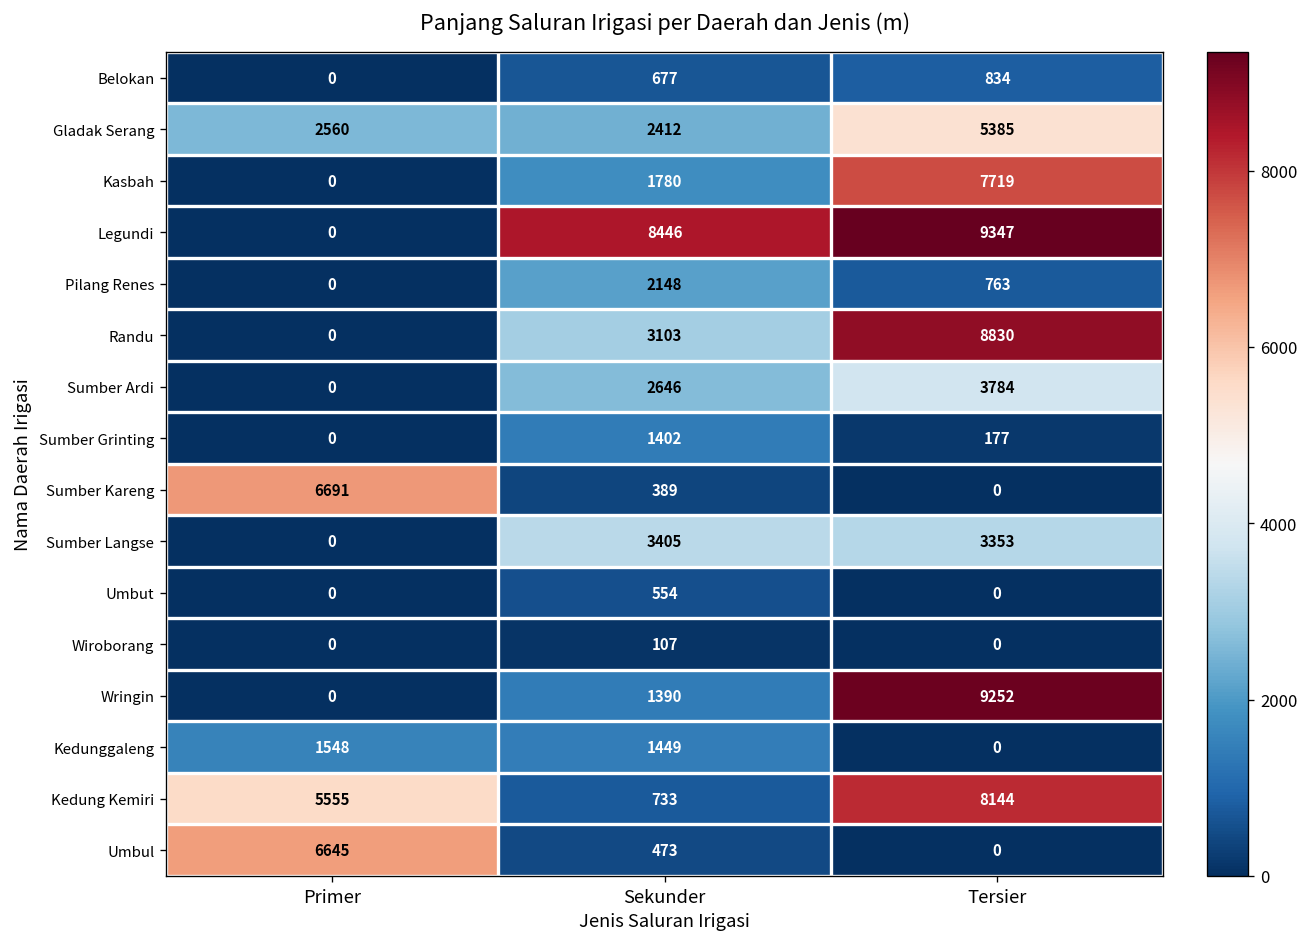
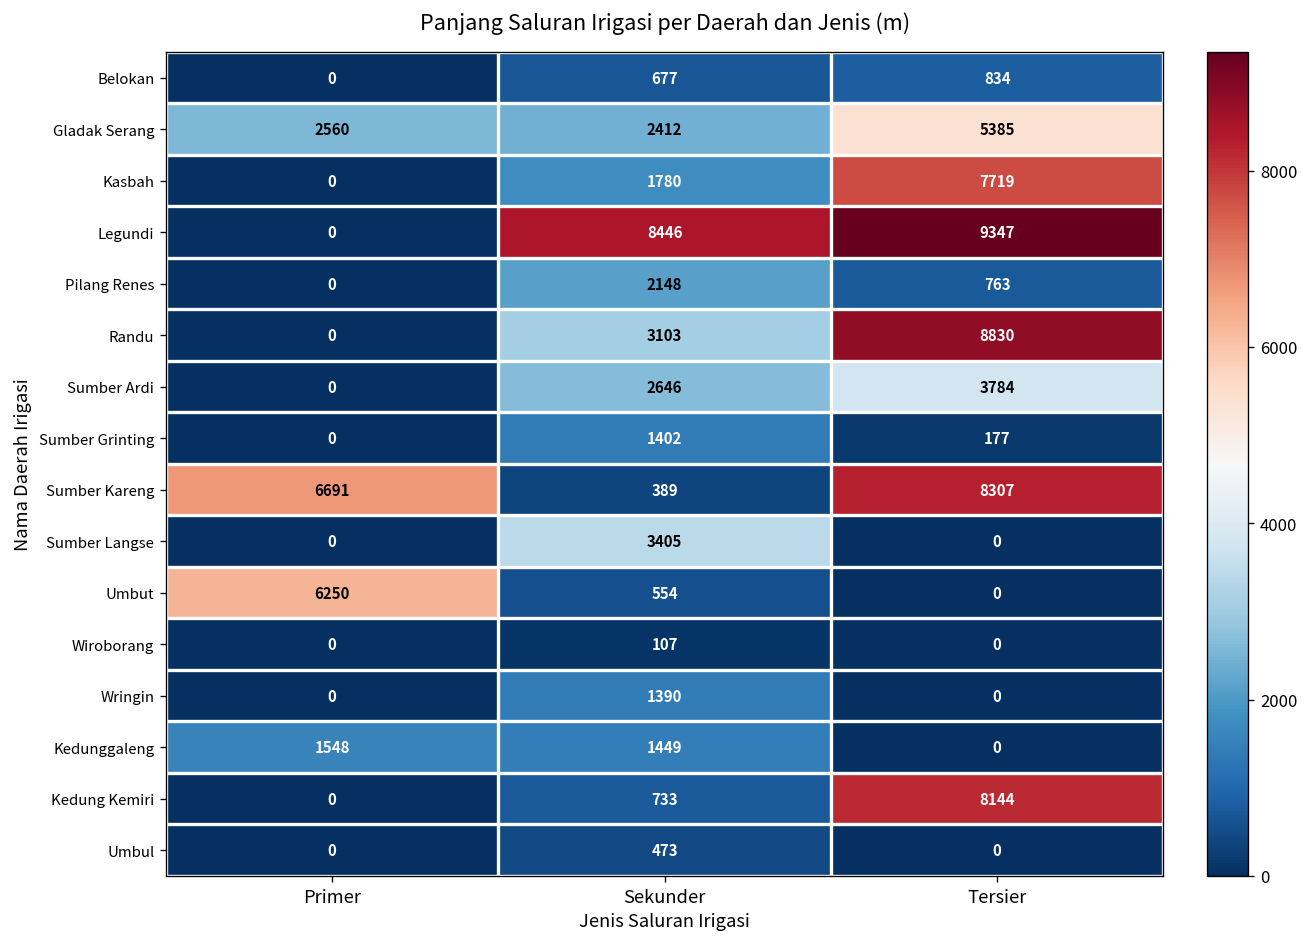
Sumber Kareng, Tersier: 0 -> 8307
Sumber Langse, Tersier: 3353 -> 0
Umbut, Primer: 0 -> 6250
Wringin, Tersier: 9252 -> 0
Kedung Kemiri, Primer: 5555 -> 0
Umbul, Primer: 6645 -> 0
